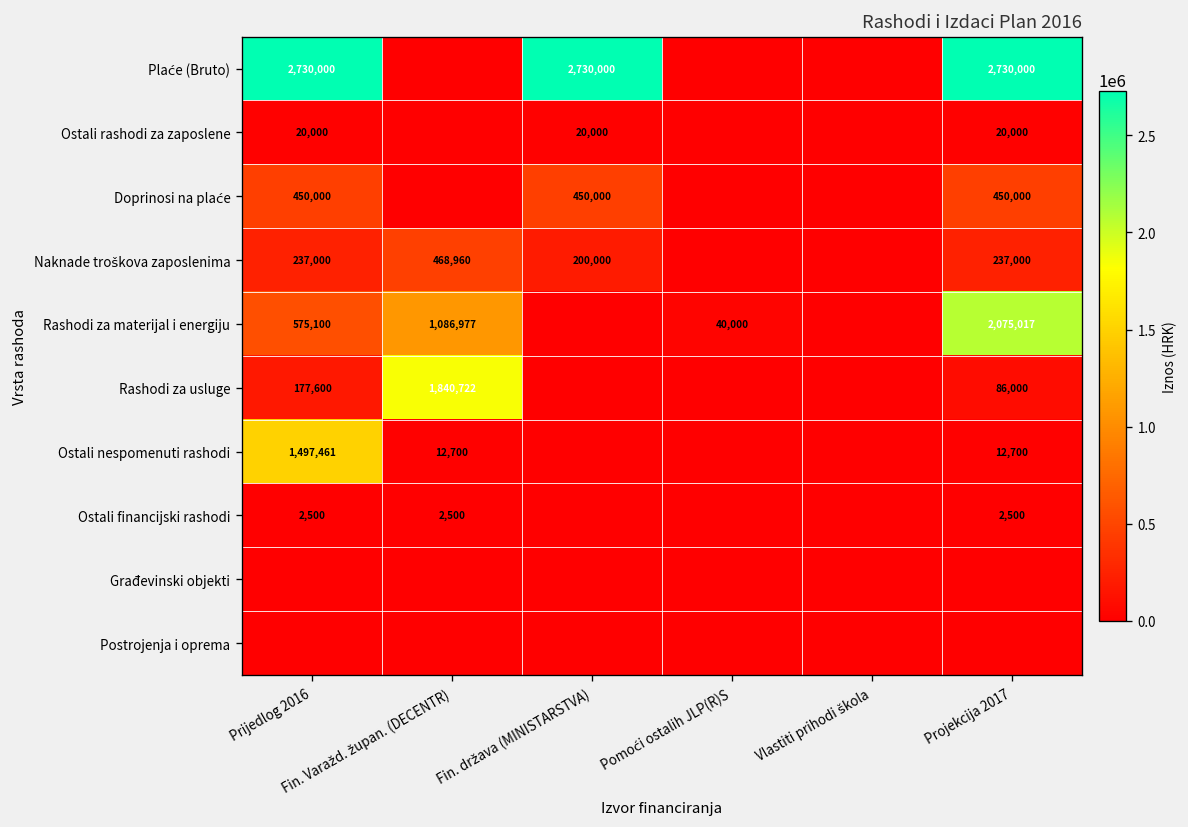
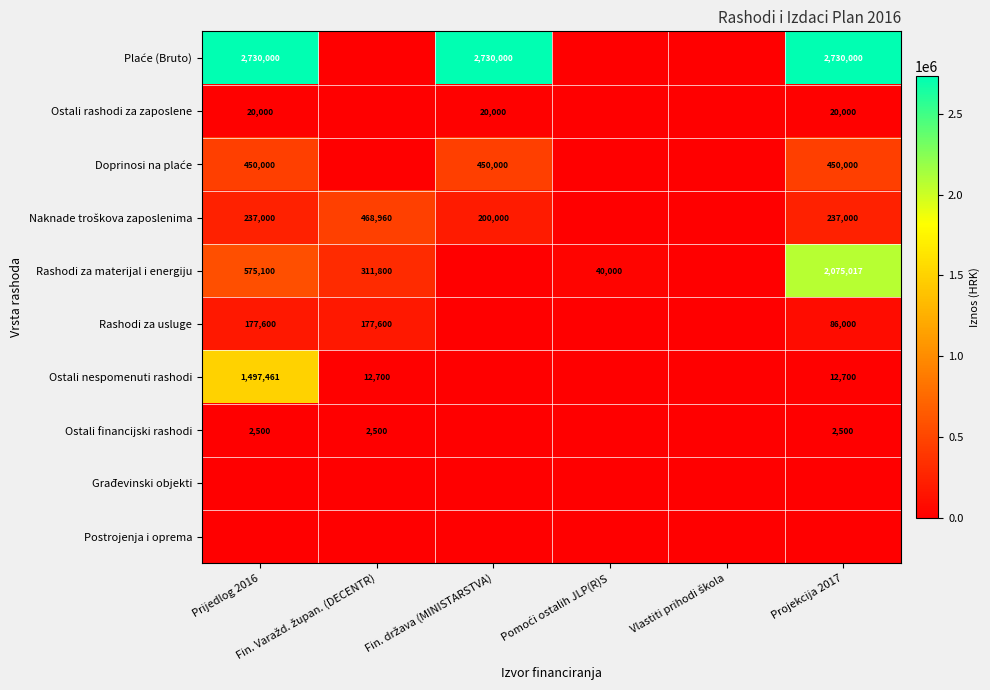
Rashodi za materijal i energiju, Fin. Varažd. župan. (DECENTR): 1,086,977 -> 311,800
Rashodi za usluge, Fin. Varažd. župan. (DECENTR): 1,840,722 -> 177,600
